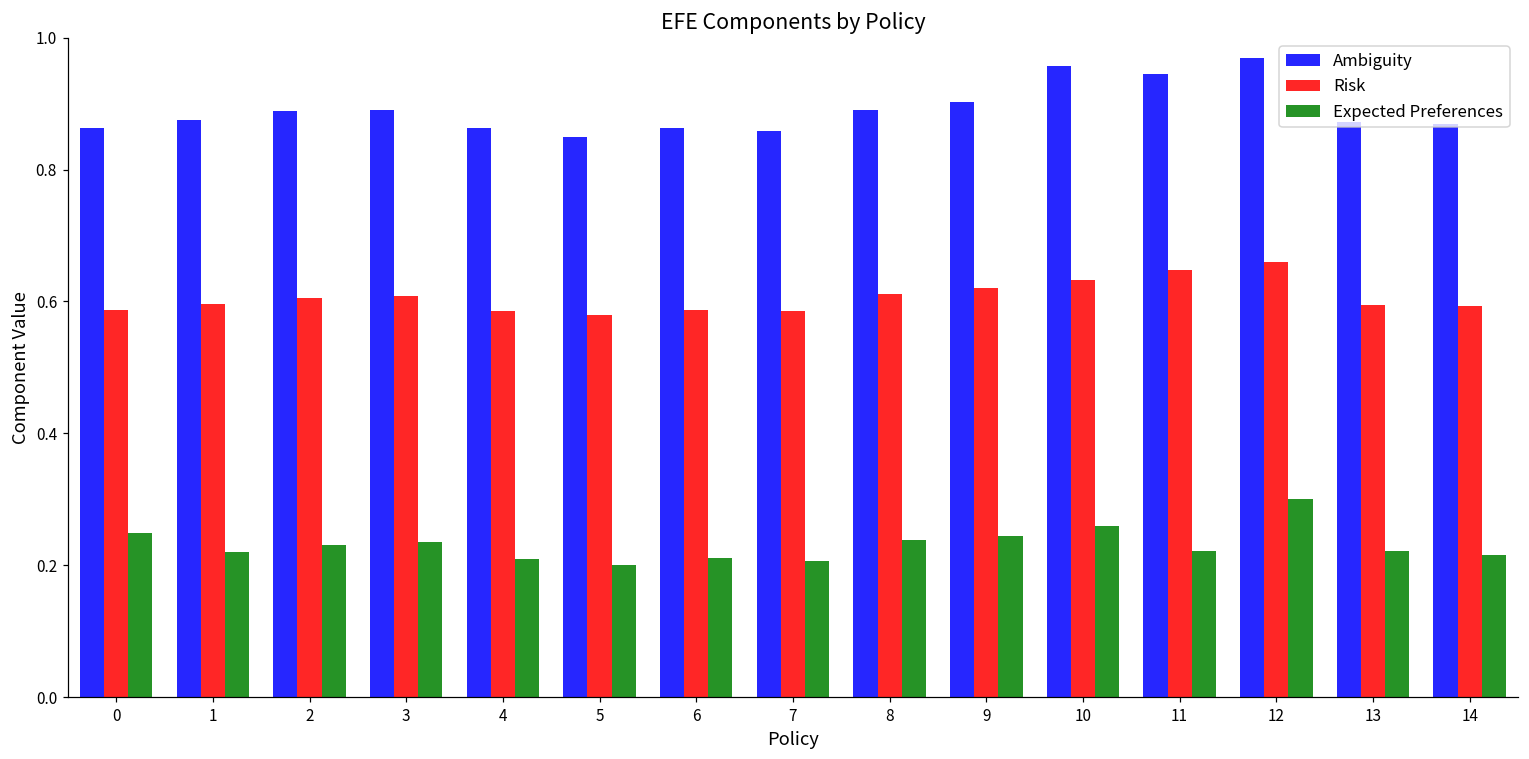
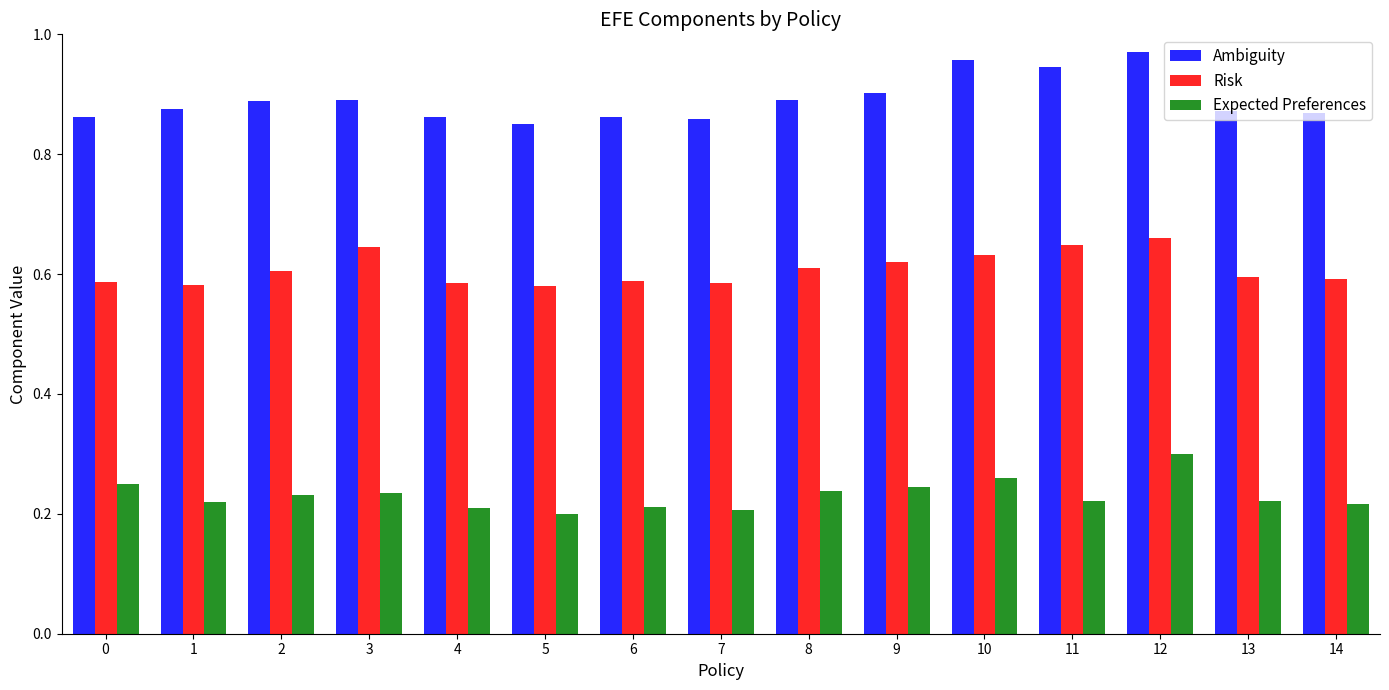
Risk, 1: 0.60 -> 0.58
Risk, 3: 0.61 -> 0.64
